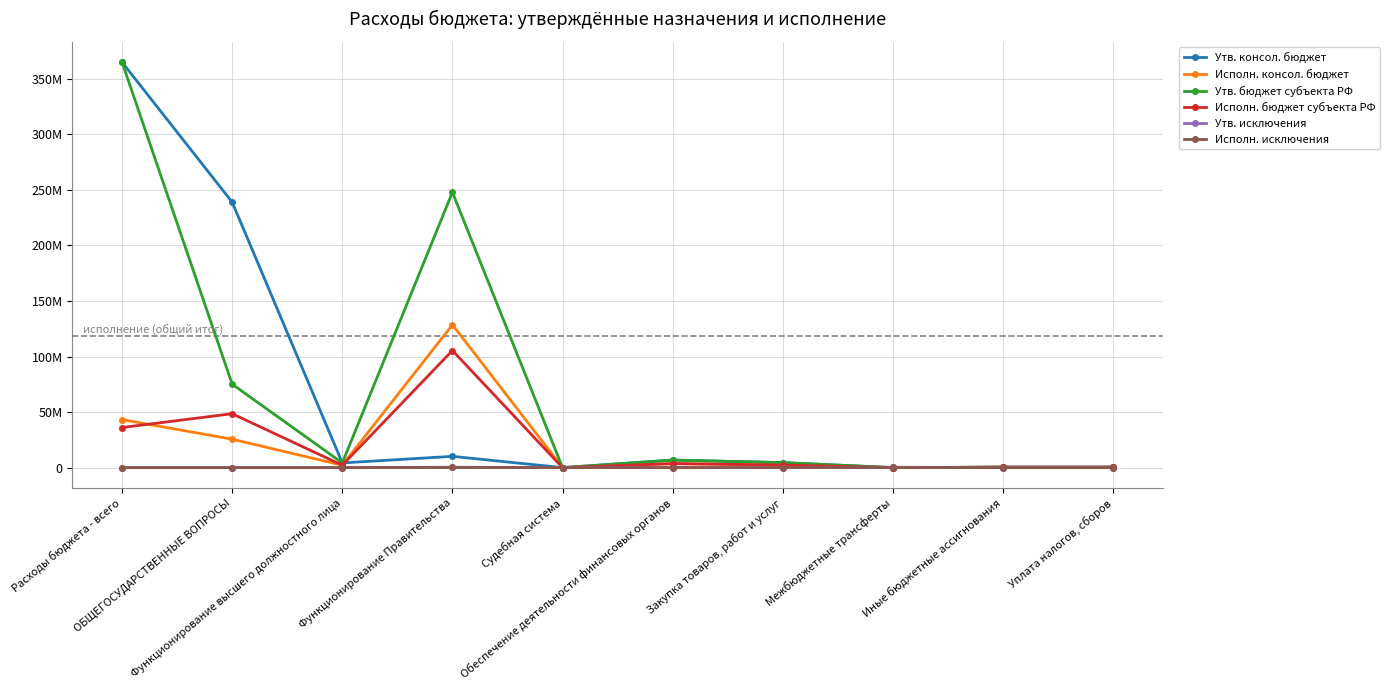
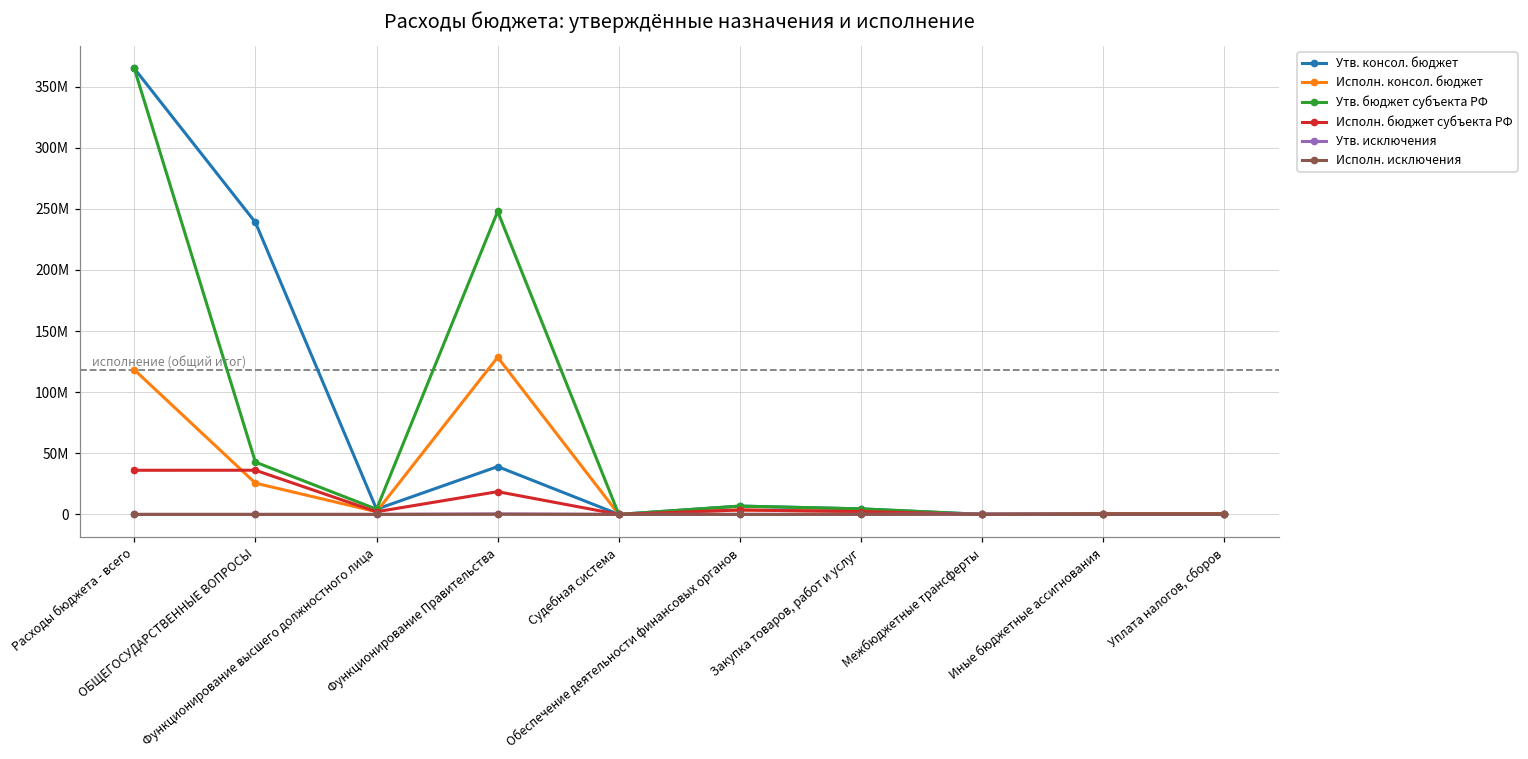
Исполн. консол. бюджет, Расходы бюджета - всего: 43000000 -> 118000000
Утв. бюджет субъекта РФ, ОБЩЕГОСУДАРСТВЕННЫЕ ВОПРОСЫ: 75000000 -> 43000000
Исполн. бюджет субъекта РФ, ОБЩЕГОСУДАРСТВЕННЫЕ ВОПРОСЫ: 49000000 -> 36000000
Утв. консол. бюджет, Функционирование Правительства: 10000000 -> 39000000
Исполн. бюджет субъекта РФ, Функционирование Правительства: 105000000 -> 19000000
